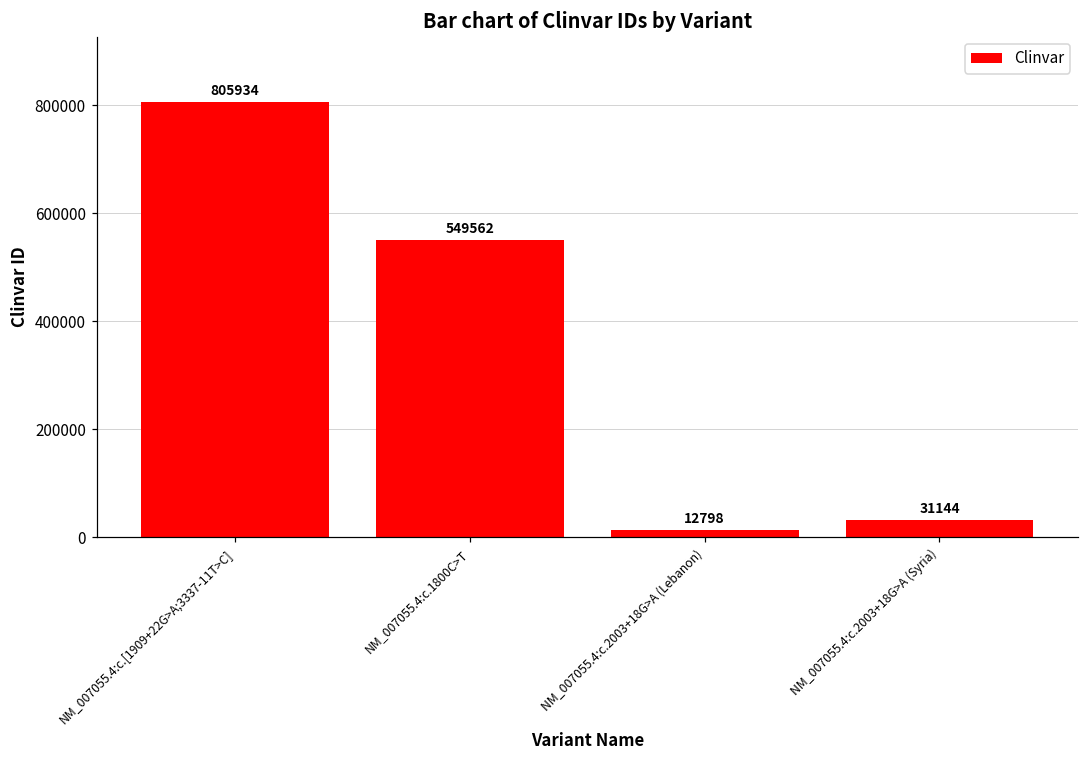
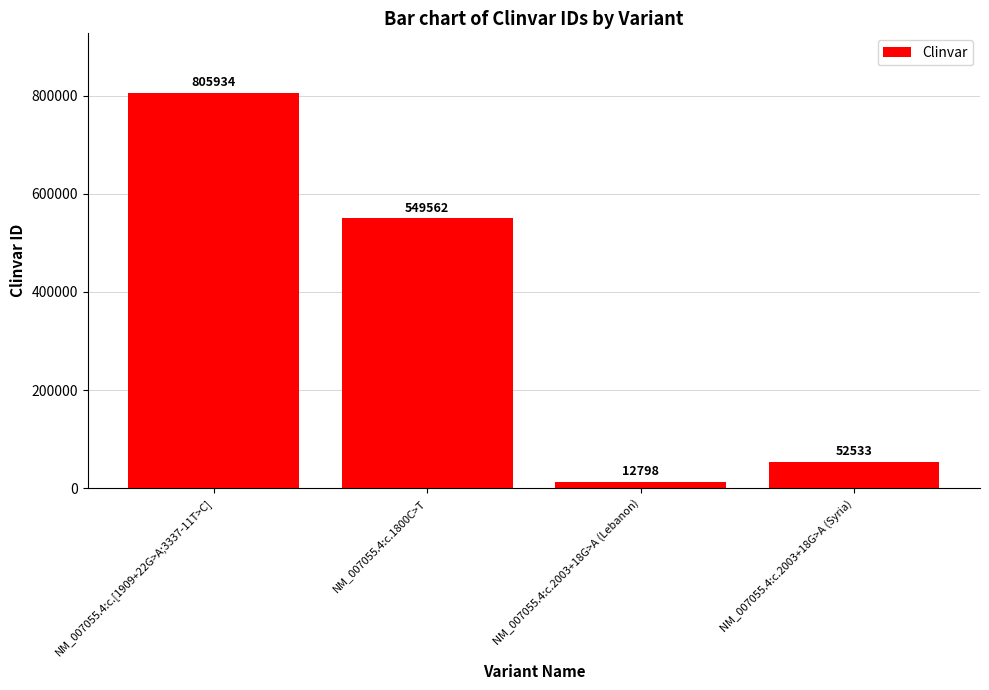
NM_007055.4:c.2003+18G>A (Syria): 31144 -> 52533
